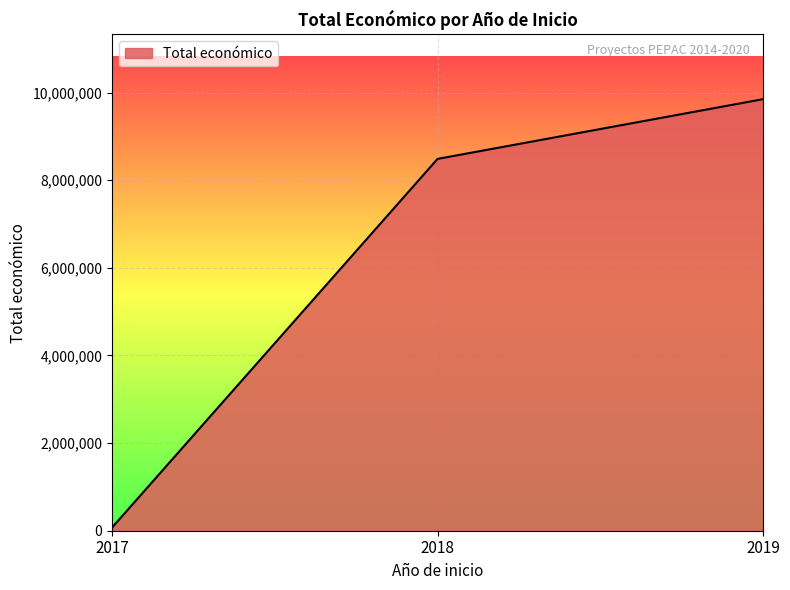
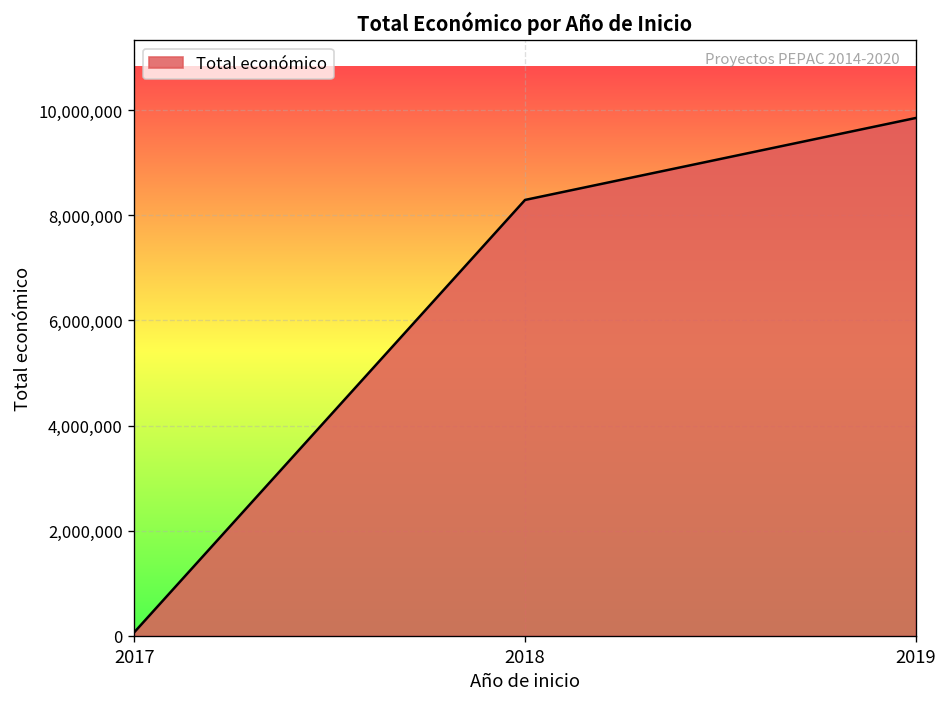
2018: 8,500,000 -> 8,300,000
